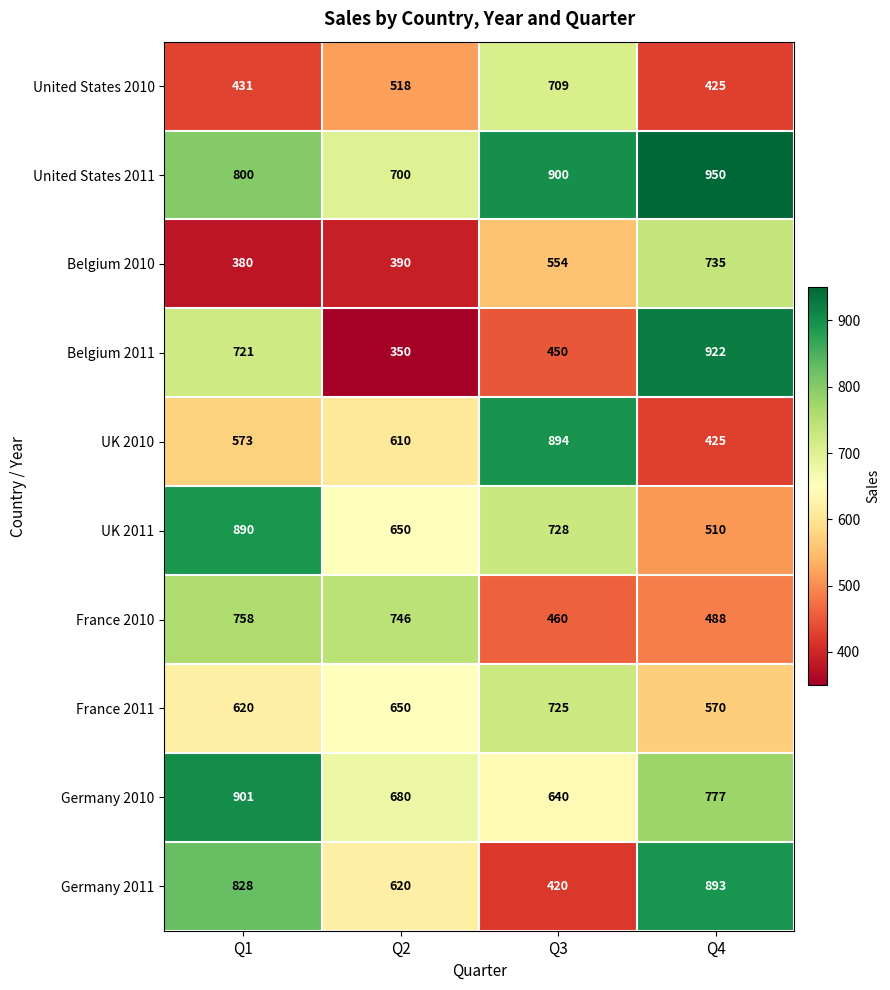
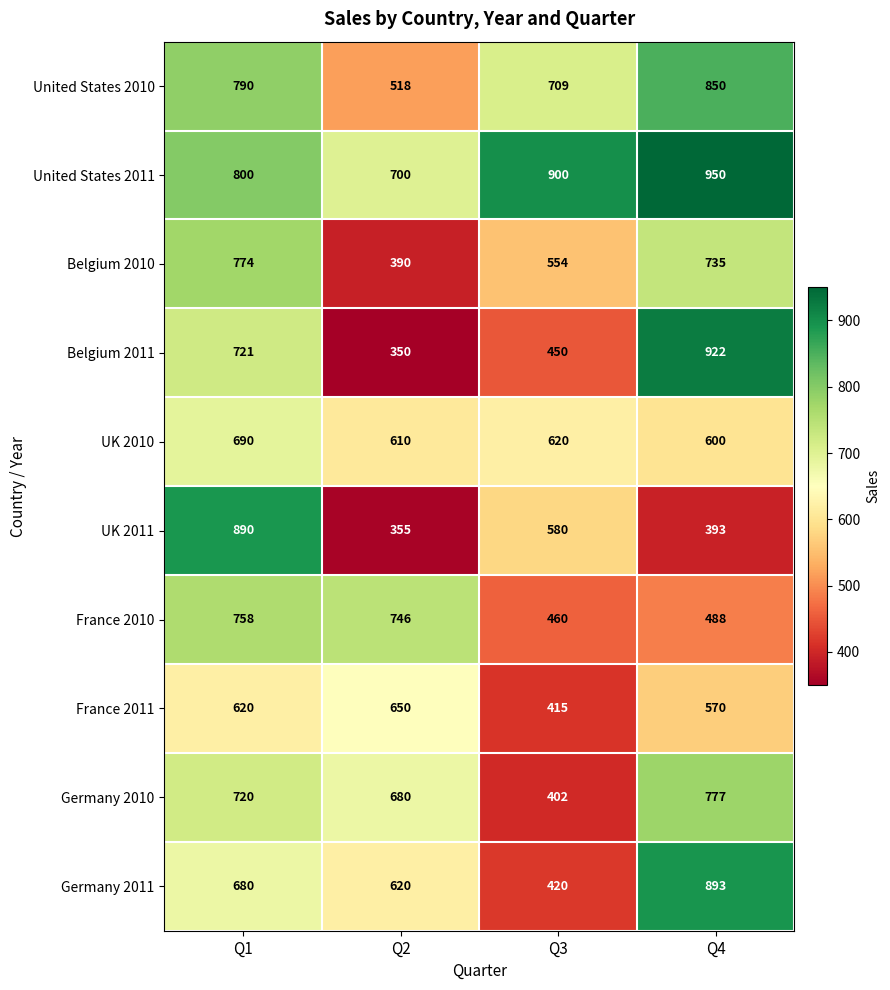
United States 2010, Q1: 431 -> 790
United States 2010, Q4: 425 -> 850
Belgium 2010, Q1: 380 -> 774
UK 2010, Q1: 573 -> 690
UK 2010, Q3: 894 -> 620
UK 2010, Q4: 425 -> 600
UK 2011, Q2: 650 -> 355
UK 2011, Q3: 728 -> 580
UK 2011, Q4: 510 -> 393
France 2011, Q3: 725 -> 415
Germany 2010, Q1: 901 -> 720
Germany 2010, Q3: 640 -> 402
Germany 2011, Q1: 828 -> 680
